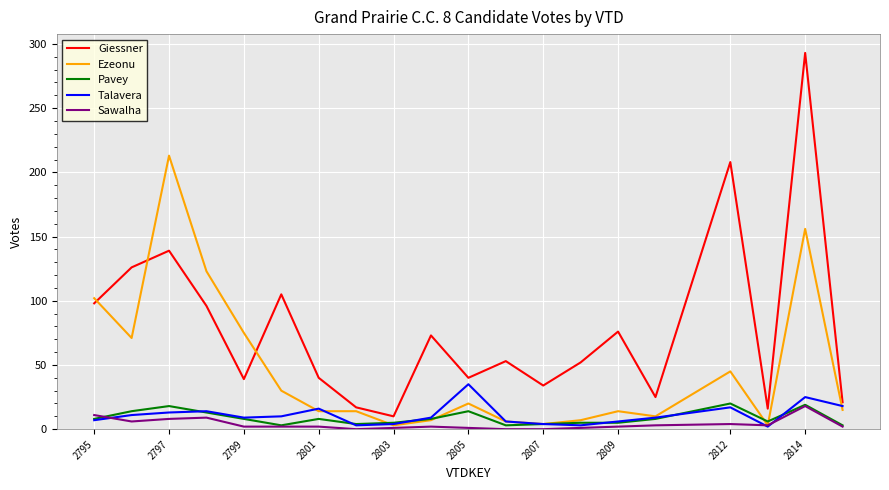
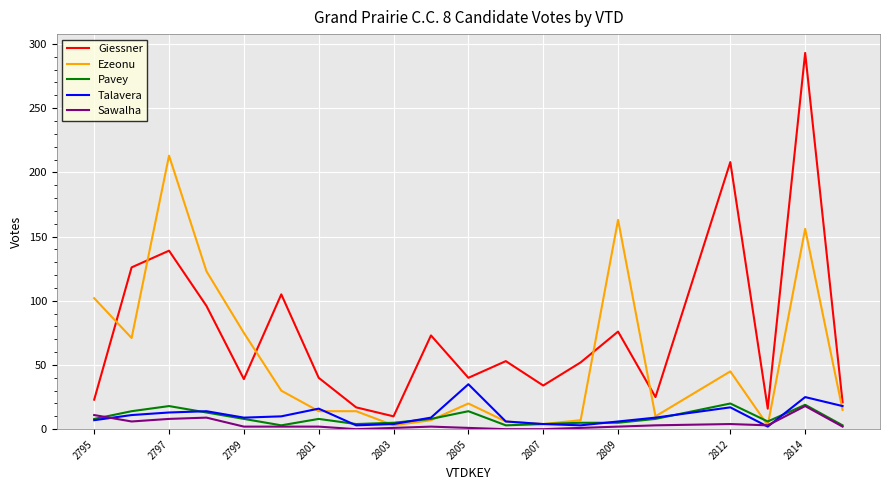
Giessner, 2795: 98 -> 23
Ezeonu, 2809: 14 -> 163
